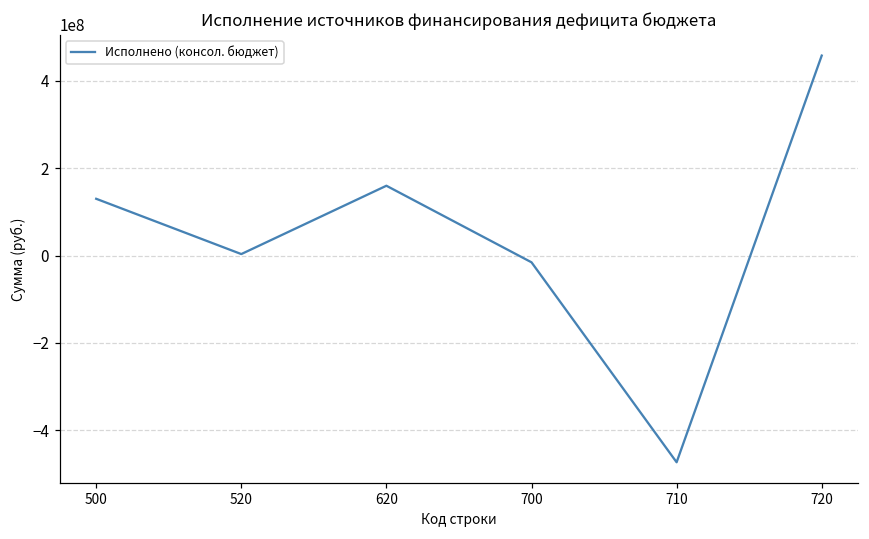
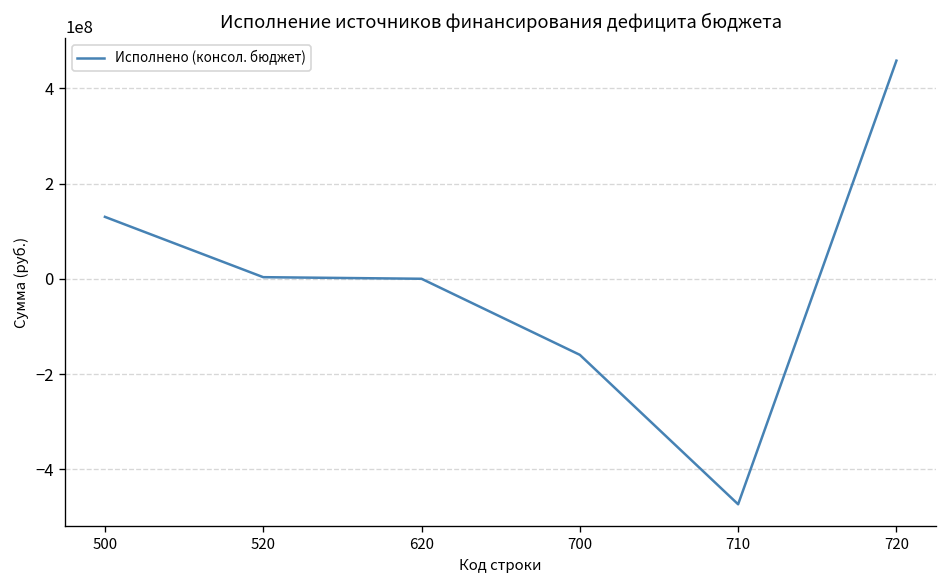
620: 160000000 -> 0
700: -20000000 -> -160000000
